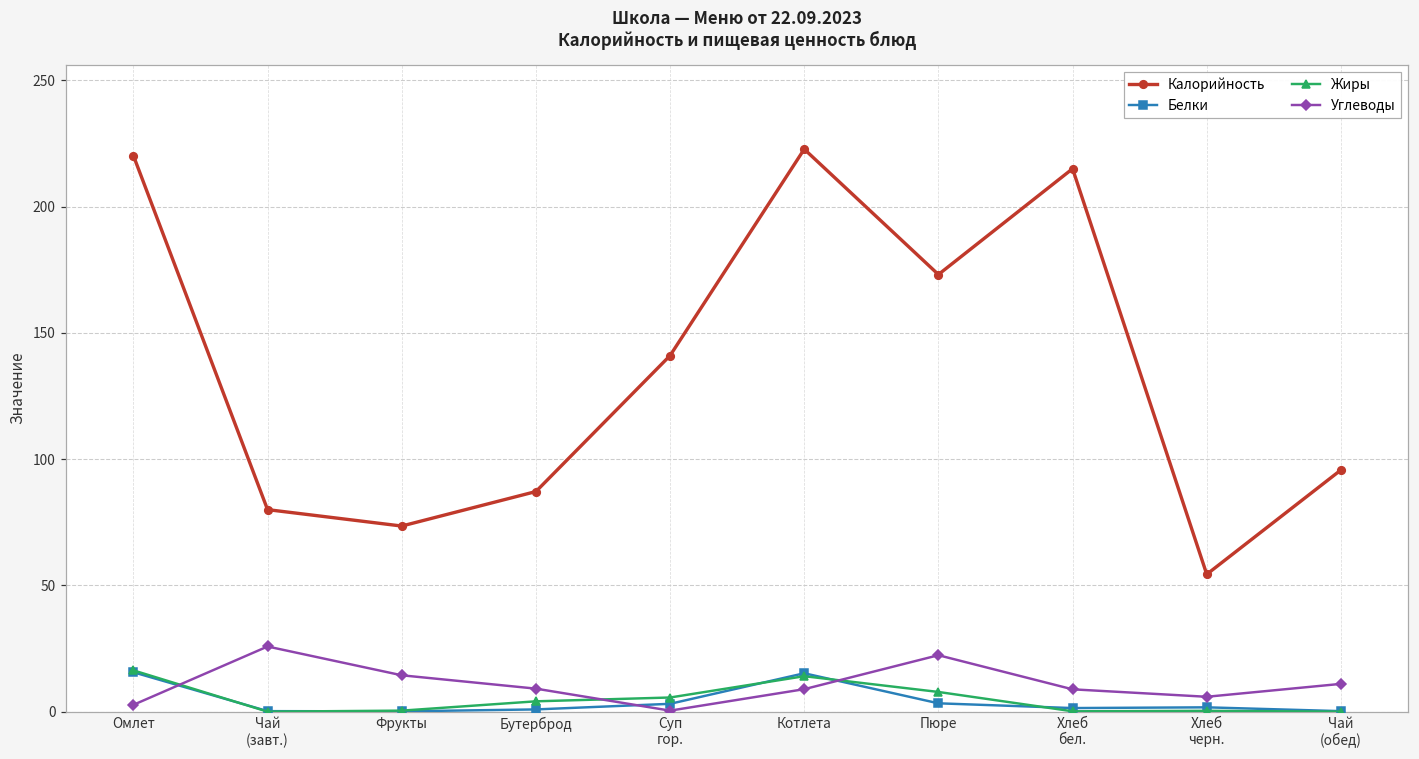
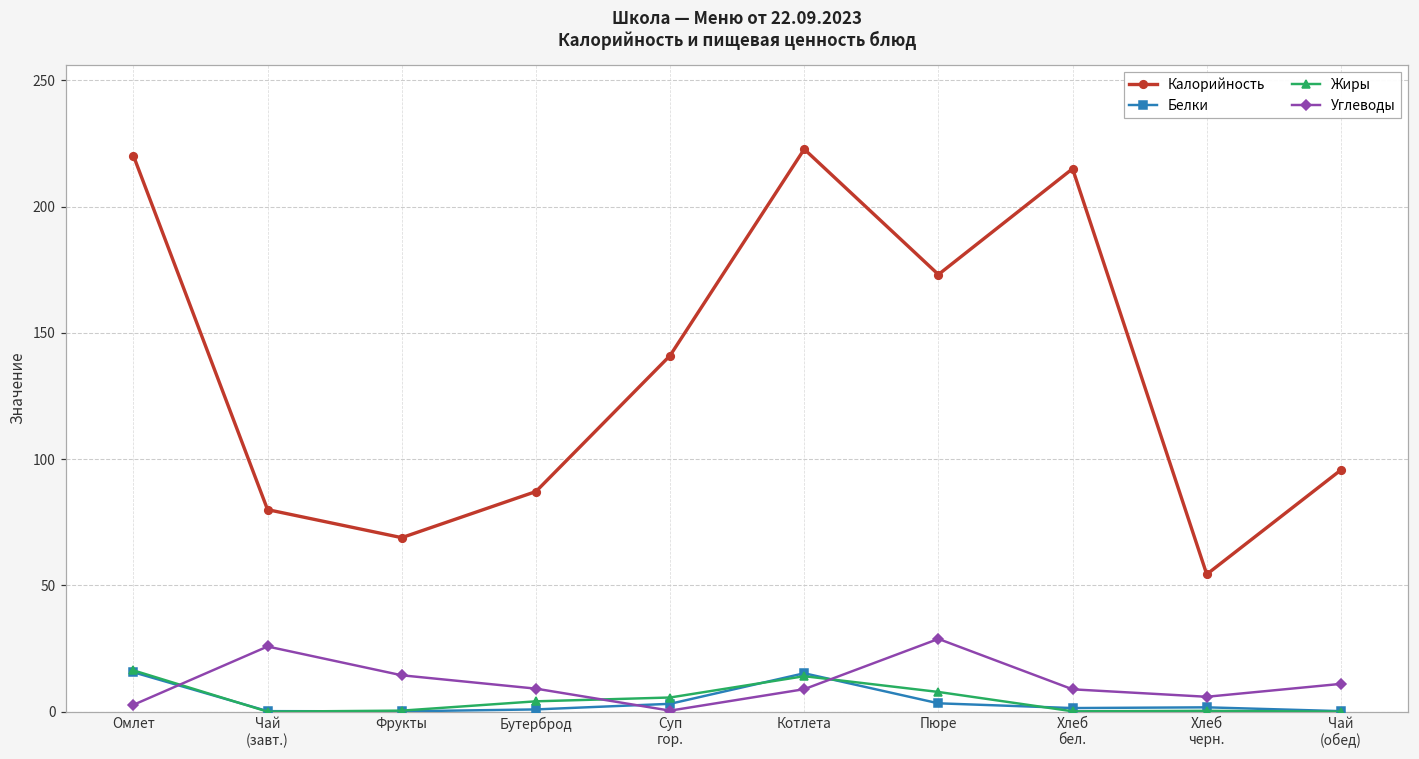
Калорийность, Фрукты: 74 -> 69
Углеводы, Пюре: 22 -> 29
